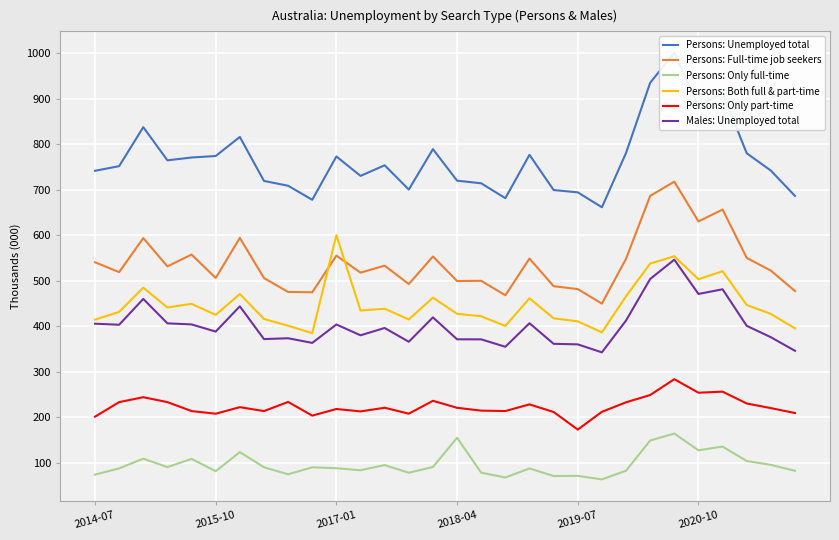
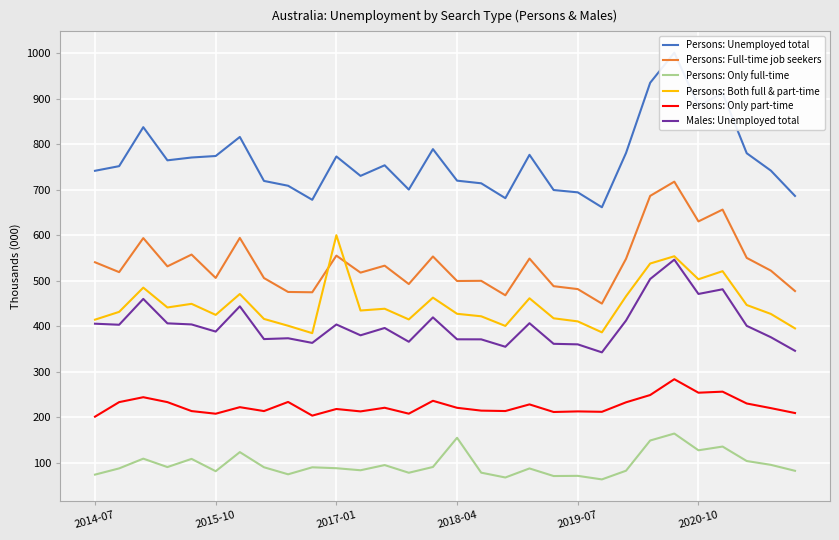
Persons: Only part-time, 2019-07: 170 -> 210
